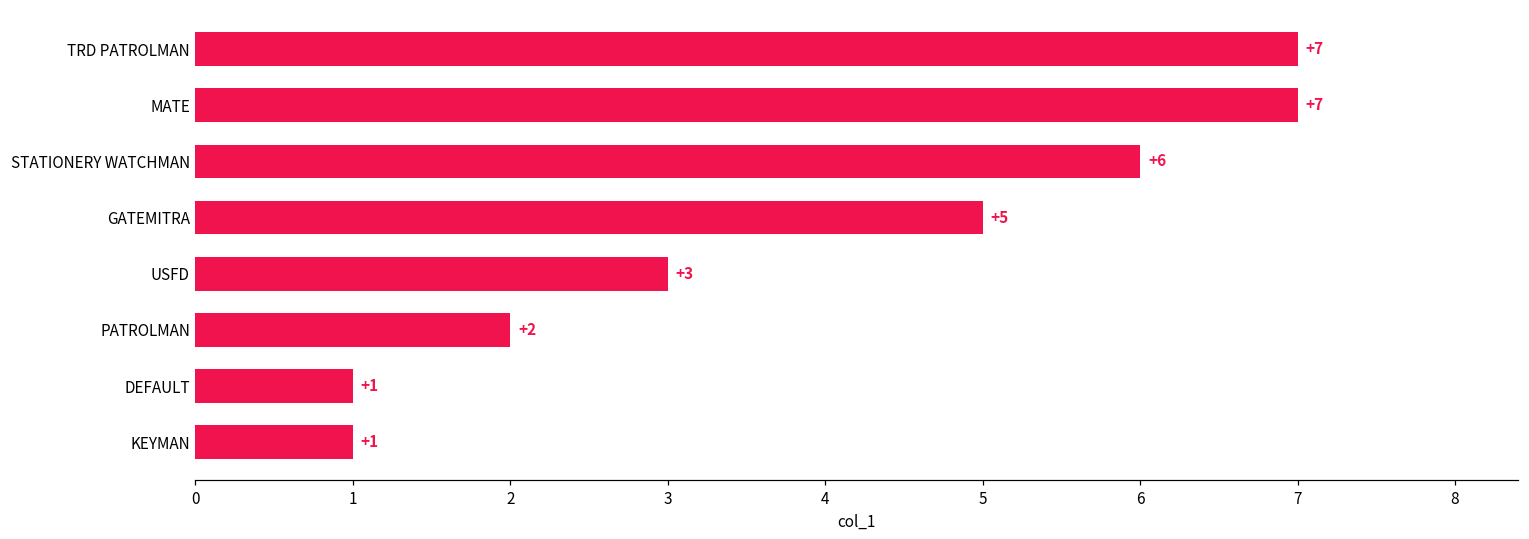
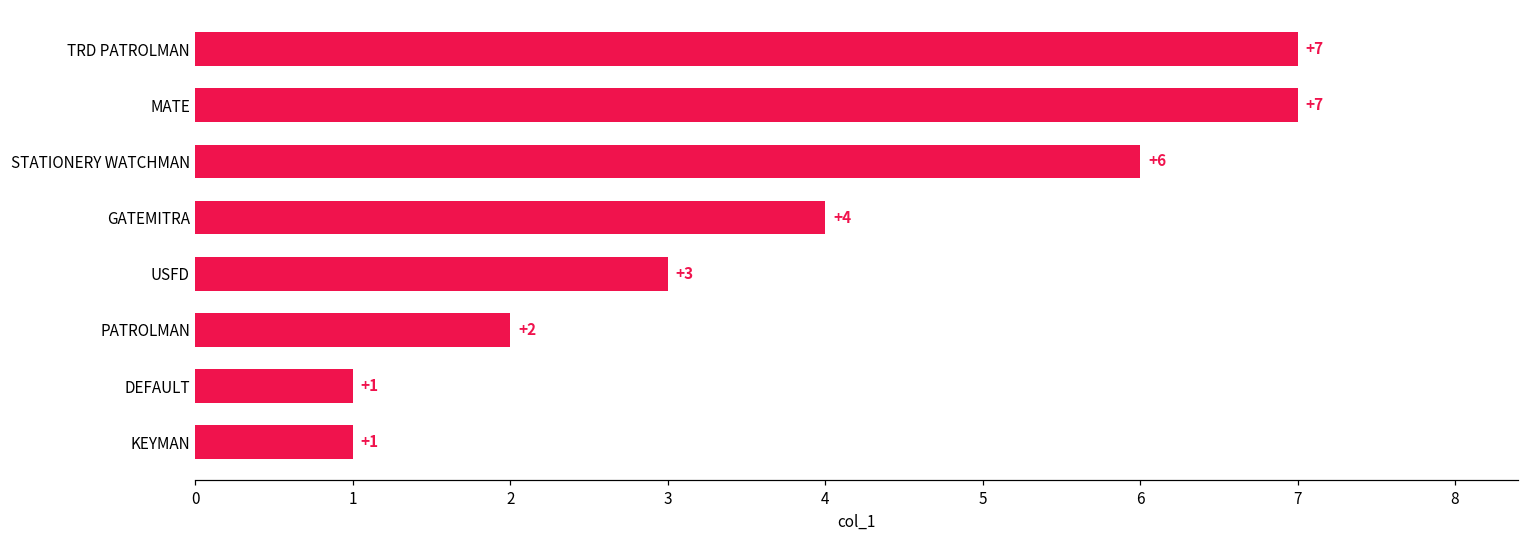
GATEMITRA: +5 -> +4
